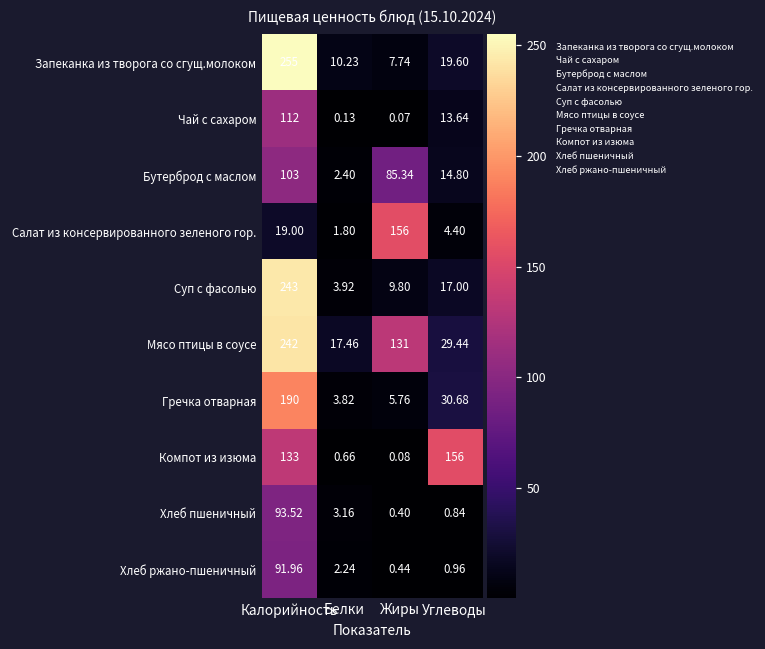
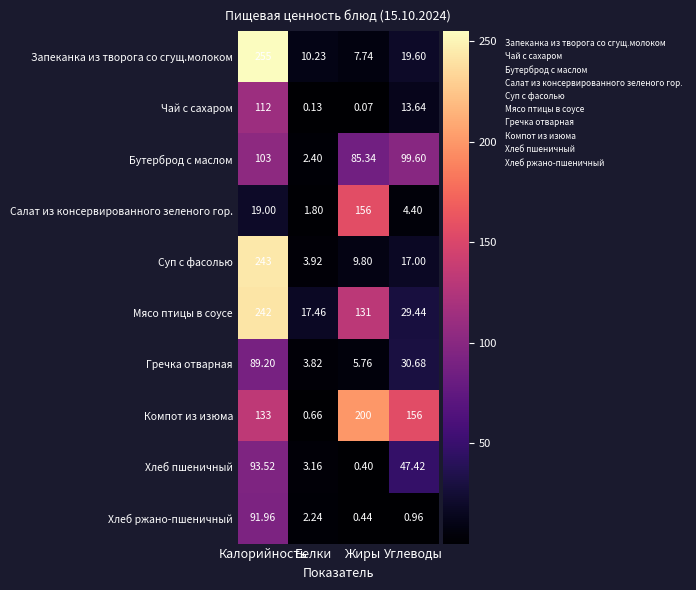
Бутерброд с маслом, Углеводы: 14.80 -> 99.60
Гречка отварная, Калорийность: 190 -> 89.20
Компот из изюма, Жиры: 0.08 -> 200
Хлеб пшеничный, Углеводы: 0.84 -> 47.42
